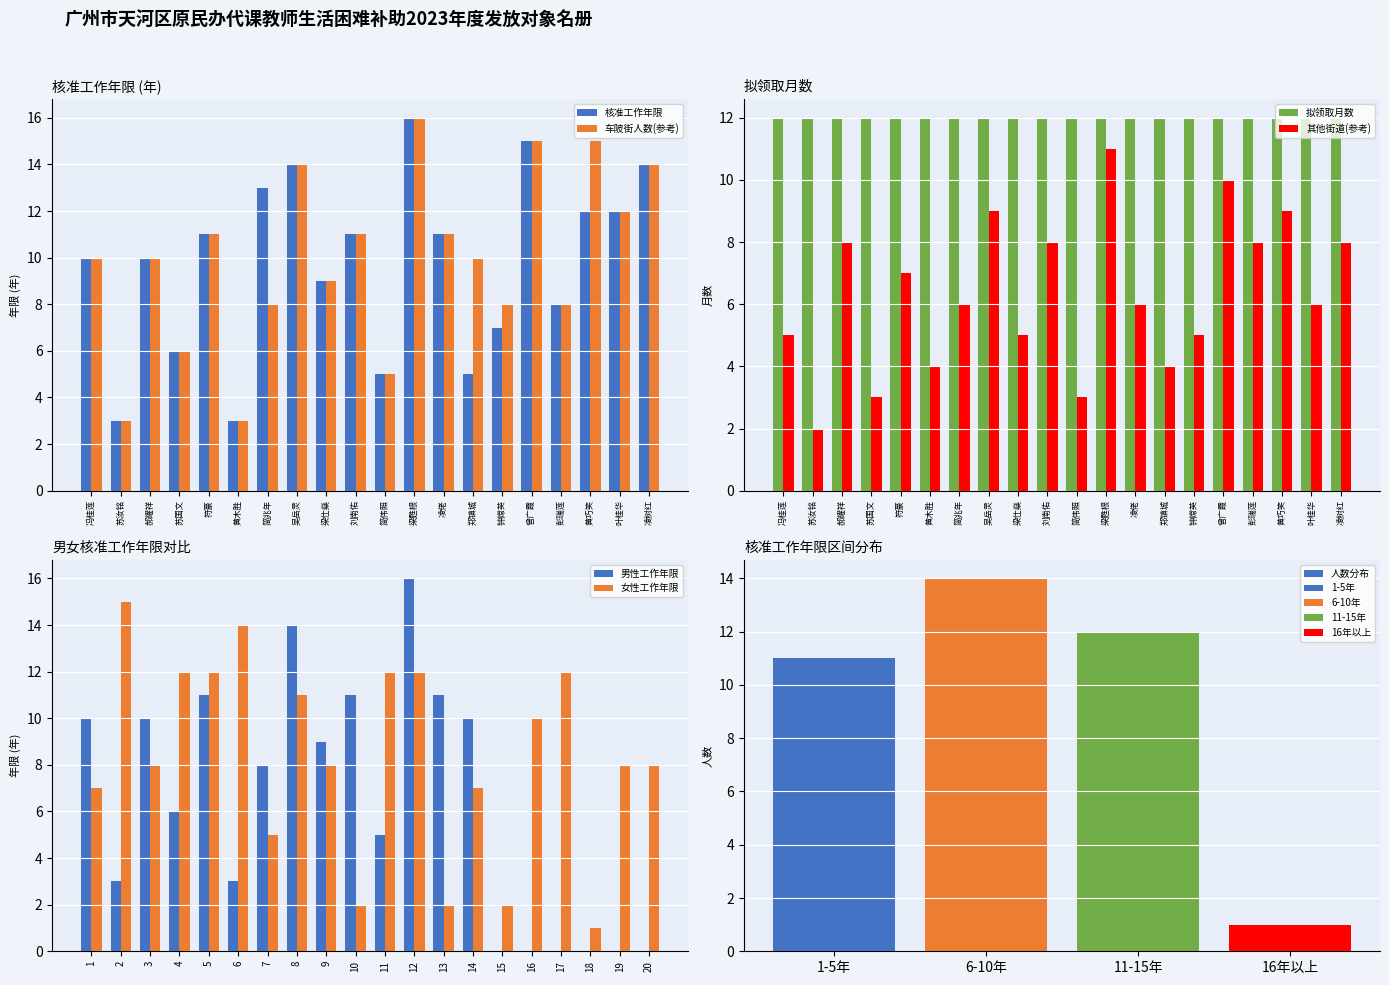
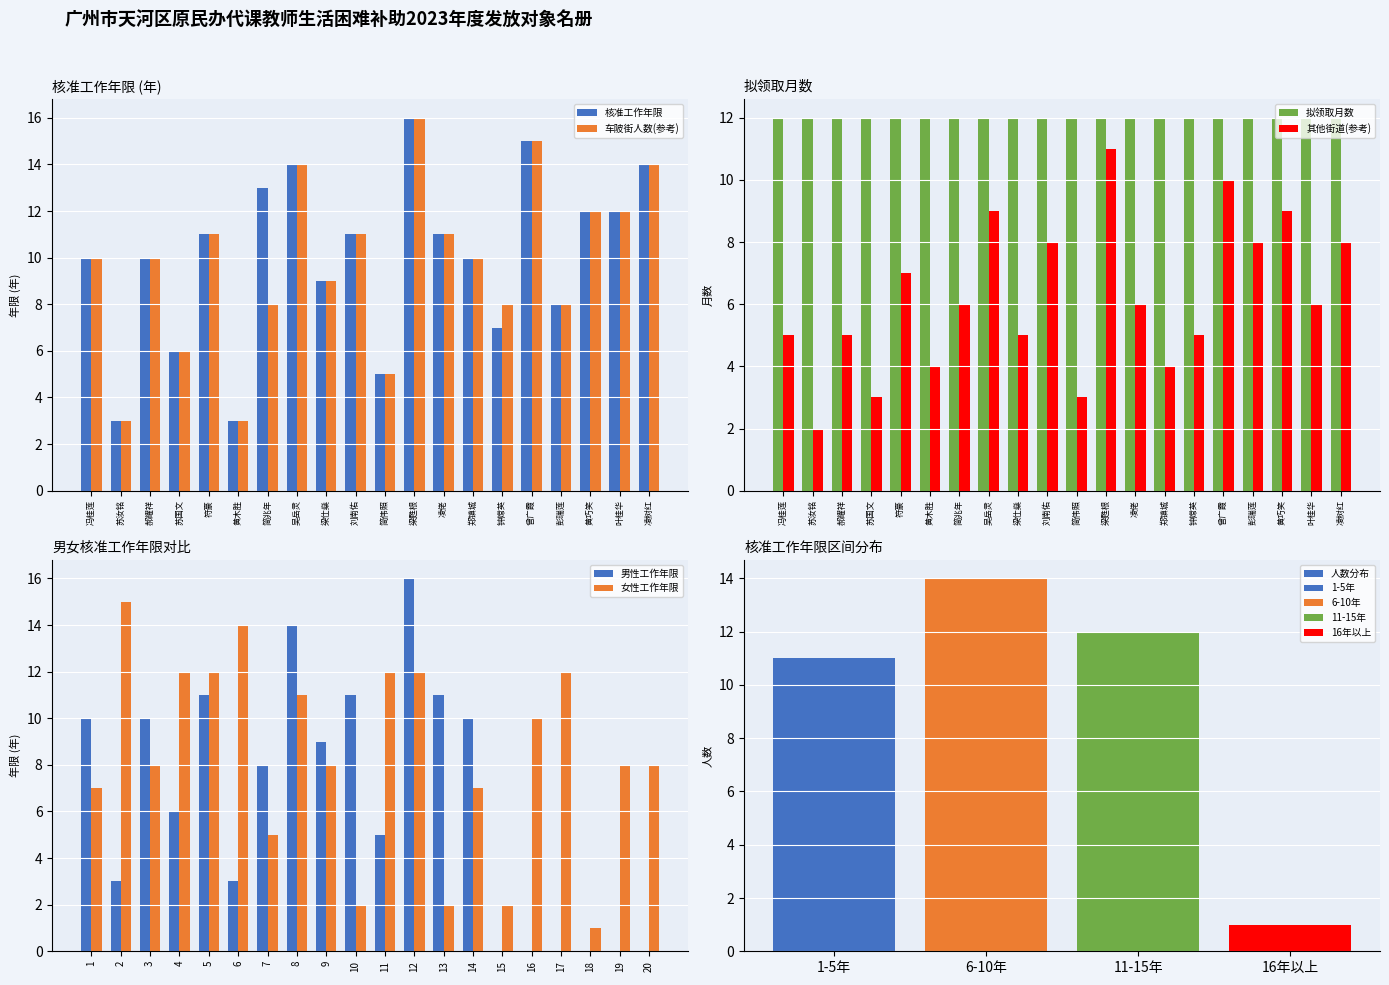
核准工作年限 (年), 核准工作年限, 郑镇城: 5 -> 10
核准工作年限 (年), 车陂街人数(参考), 黄巧笑: 15 -> 12
拟领取月数, 其他街道(参考), 郝耀祥: 8 -> 5
